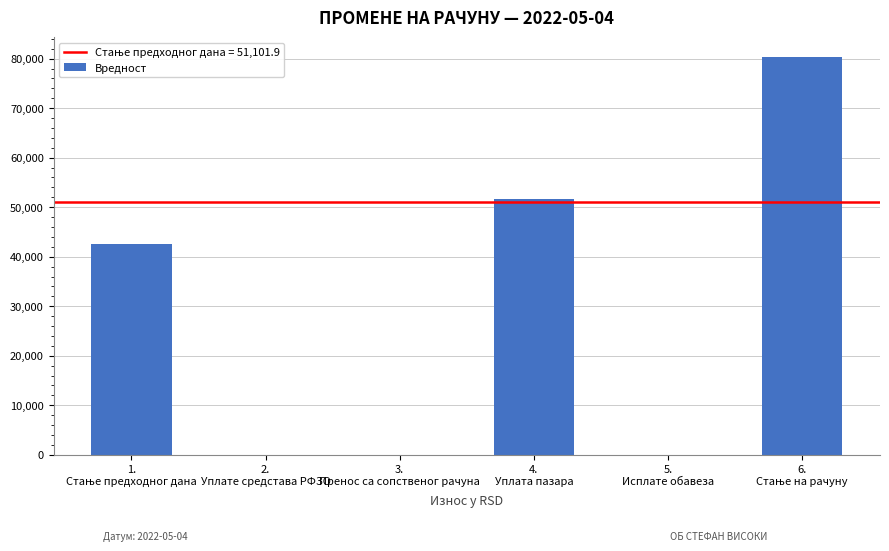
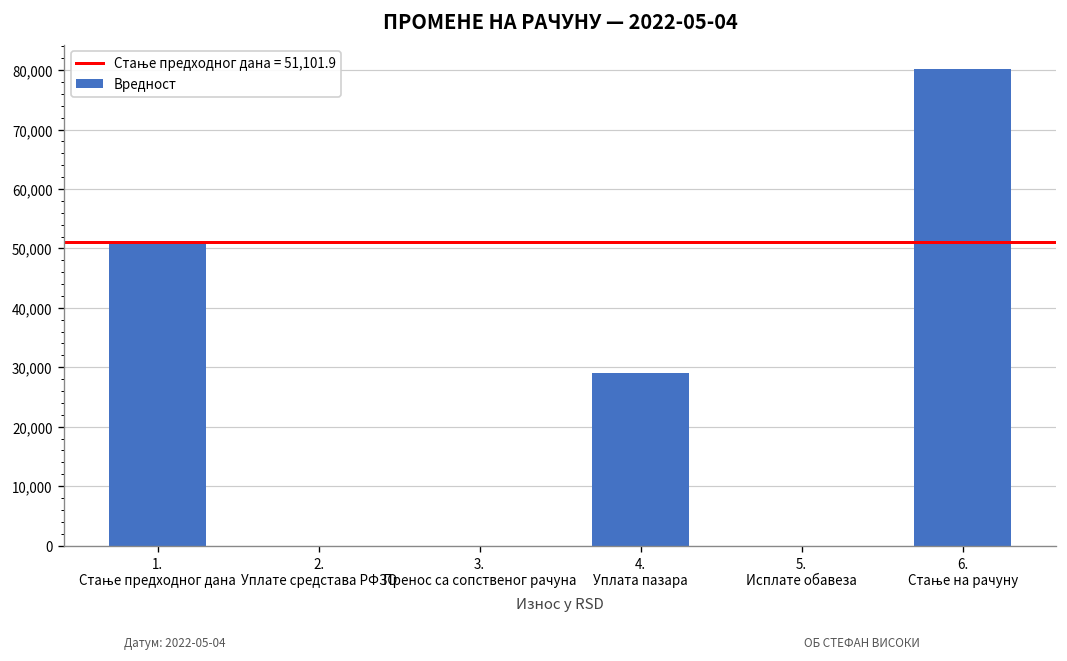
1. Стање предходног дана: 43,000 -> 51,000
4. Уплата пазара: 52,000 -> 29,000
